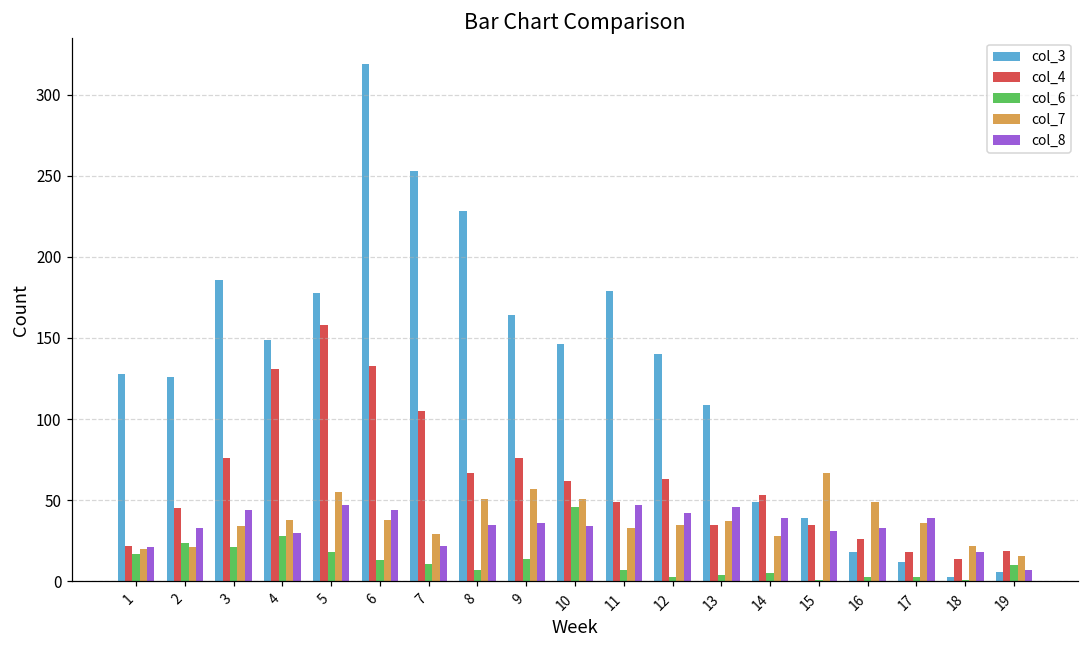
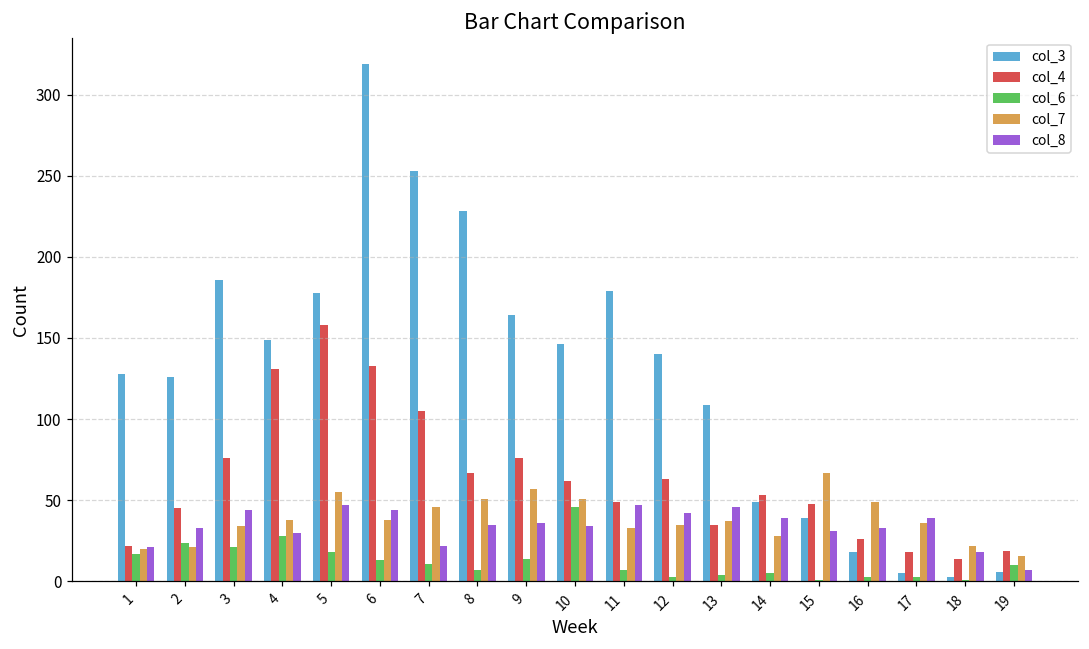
col_7, 7: 29 -> 46
col_4, 15: 35 -> 48
col_3, 17: 12 -> 5
